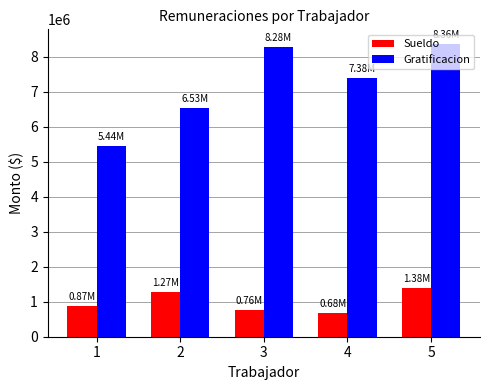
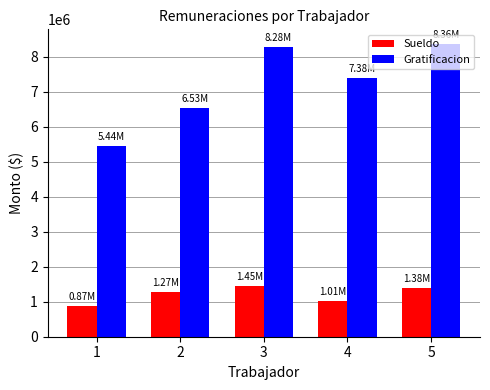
Sueldo, 3: 0.76M -> 1.45M
Sueldo, 4: 0.68M -> 1.01M
